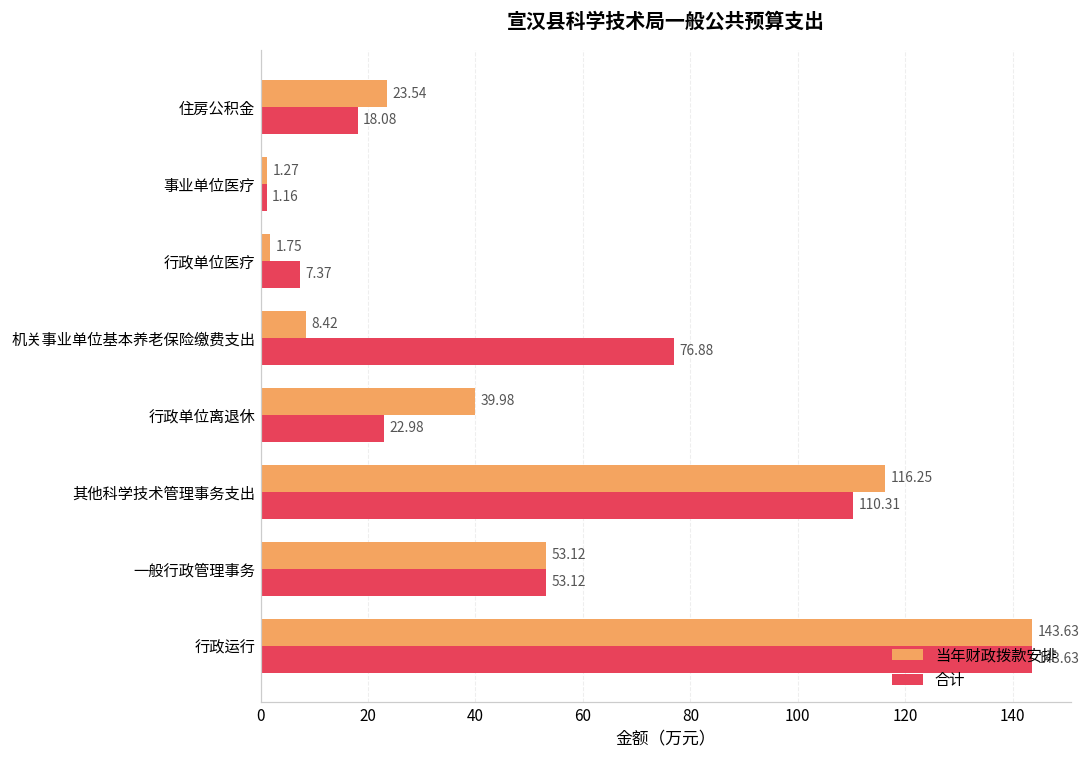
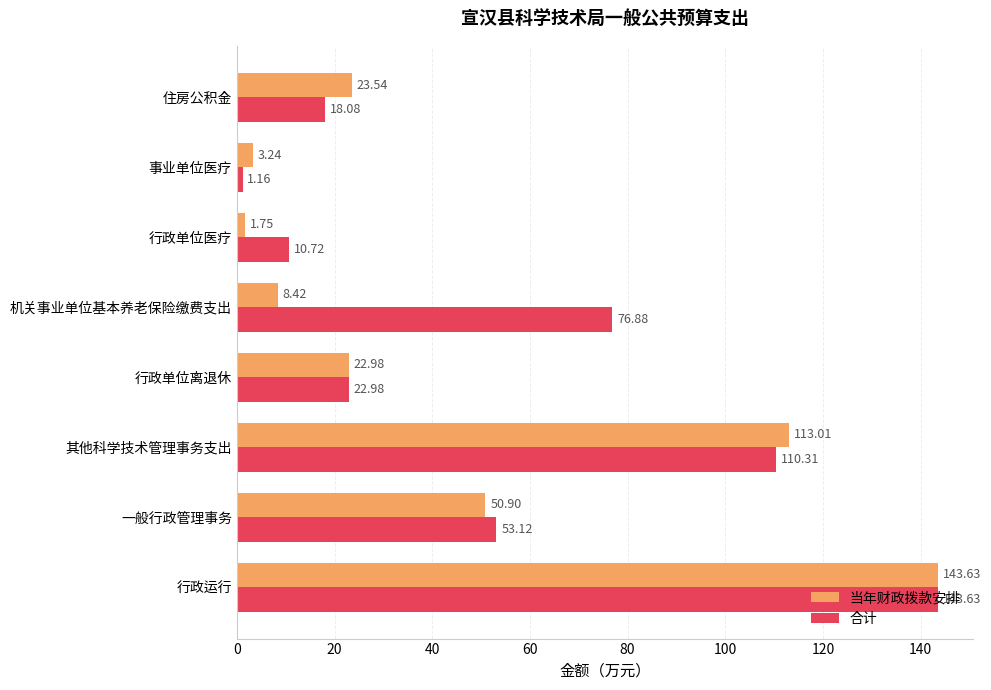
当年财政拨款安排, 事业单位医疗: 1.27 -> 3.24
合计, 行政单位医疗: 7.37 -> 10.72
当年财政拨款安排, 行政单位离退休: 39.98 -> 22.98
当年财政拨款安排, 其他科学技术管理事务支出: 116.25 -> 113.01
当年财政拨款安排, 一般行政管理事务: 53.12 -> 50.90
